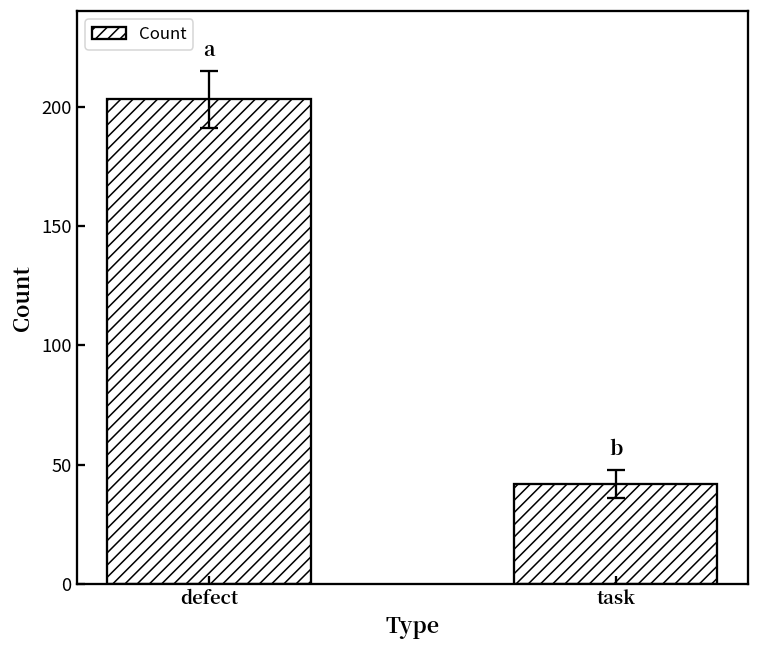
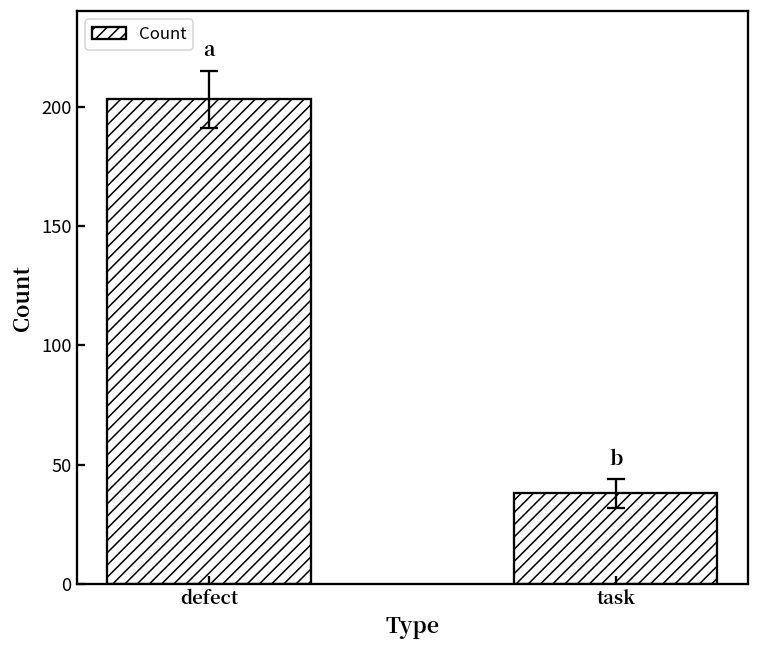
Count, task: 42 -> 38
